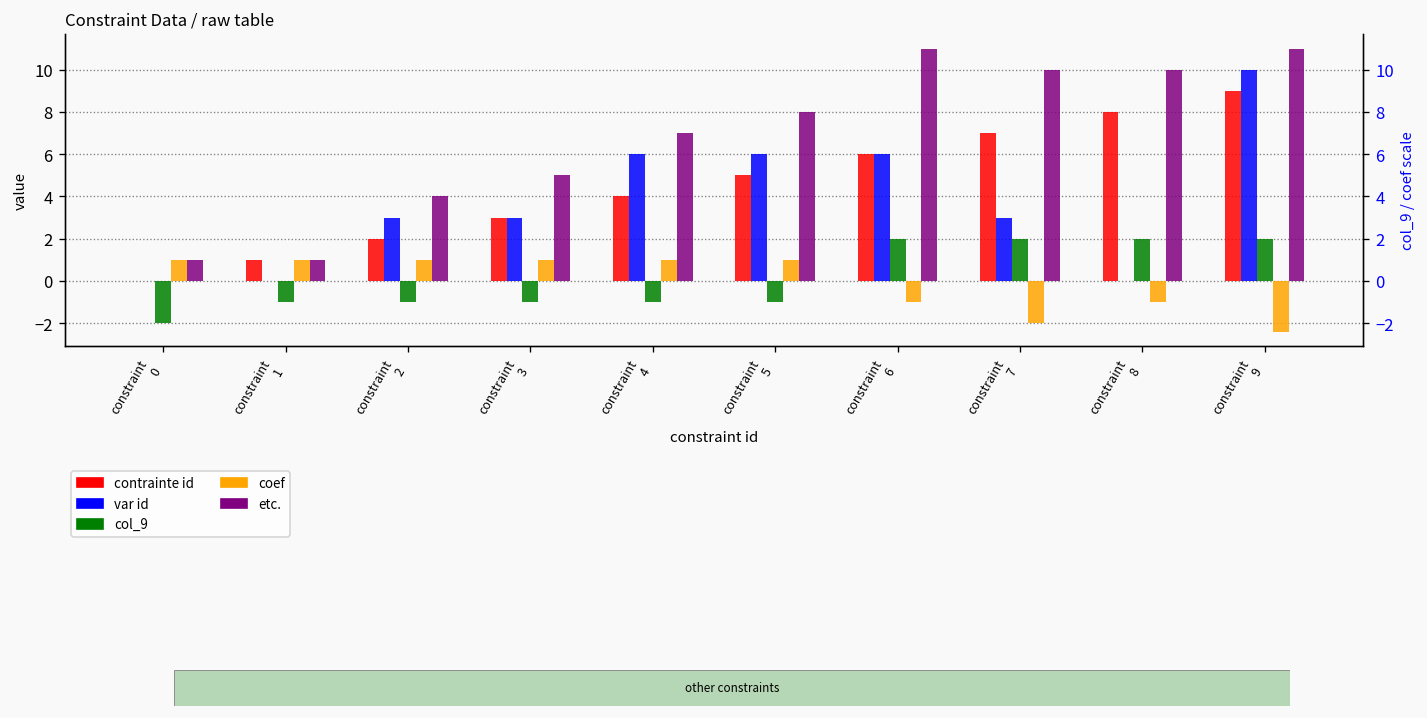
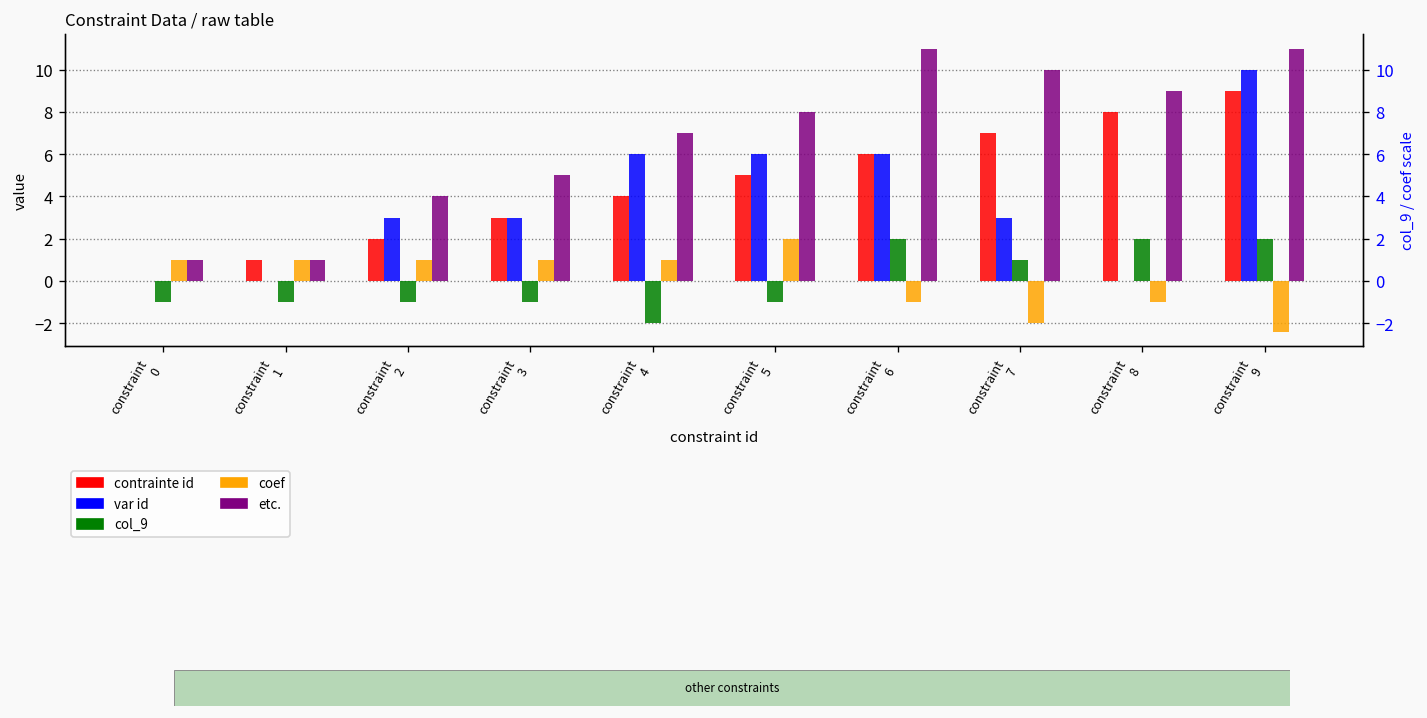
col_9, constraint 0: -2 -> -1
col_9, constraint 4: -1 -> -2
coef, constraint 5: 1 -> 2
col_9, constraint 7: 2 -> 1
etc., constraint 8: 10 -> 9
